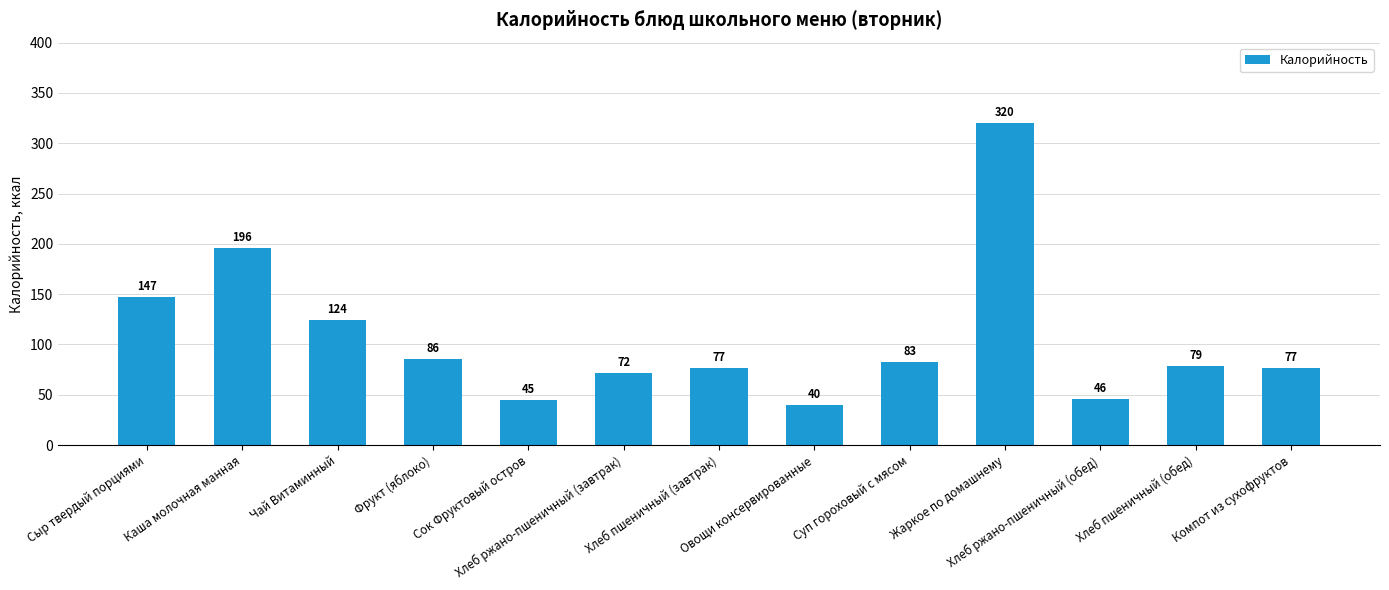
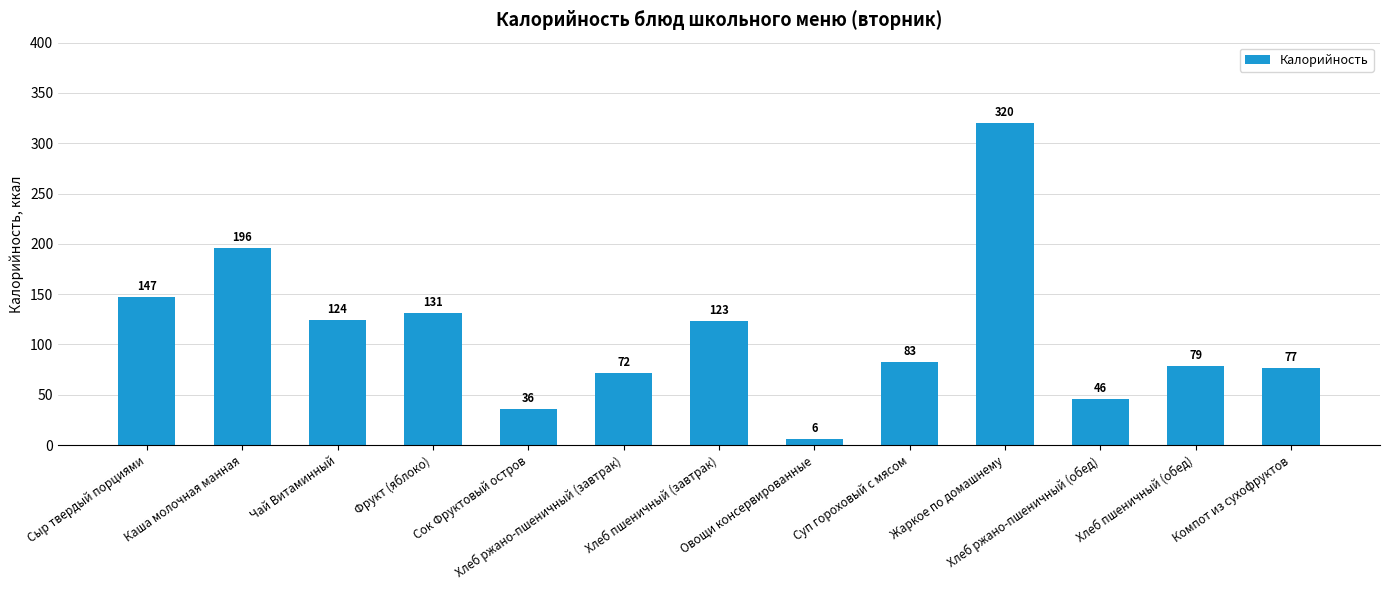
Фрукт (яблоко): 86 -> 131
Сок Фруктовый остров: 45 -> 36
Хлеб пшеничный (завтрак): 77 -> 123
Овощи консервированные: 40 -> 6
